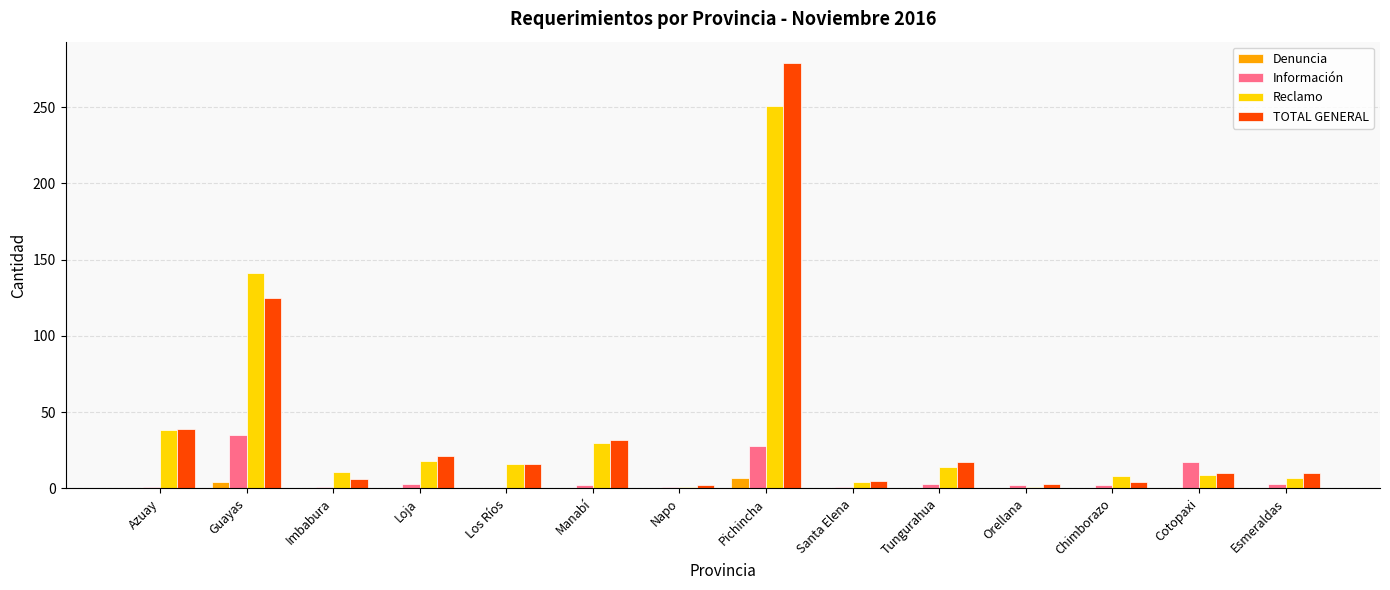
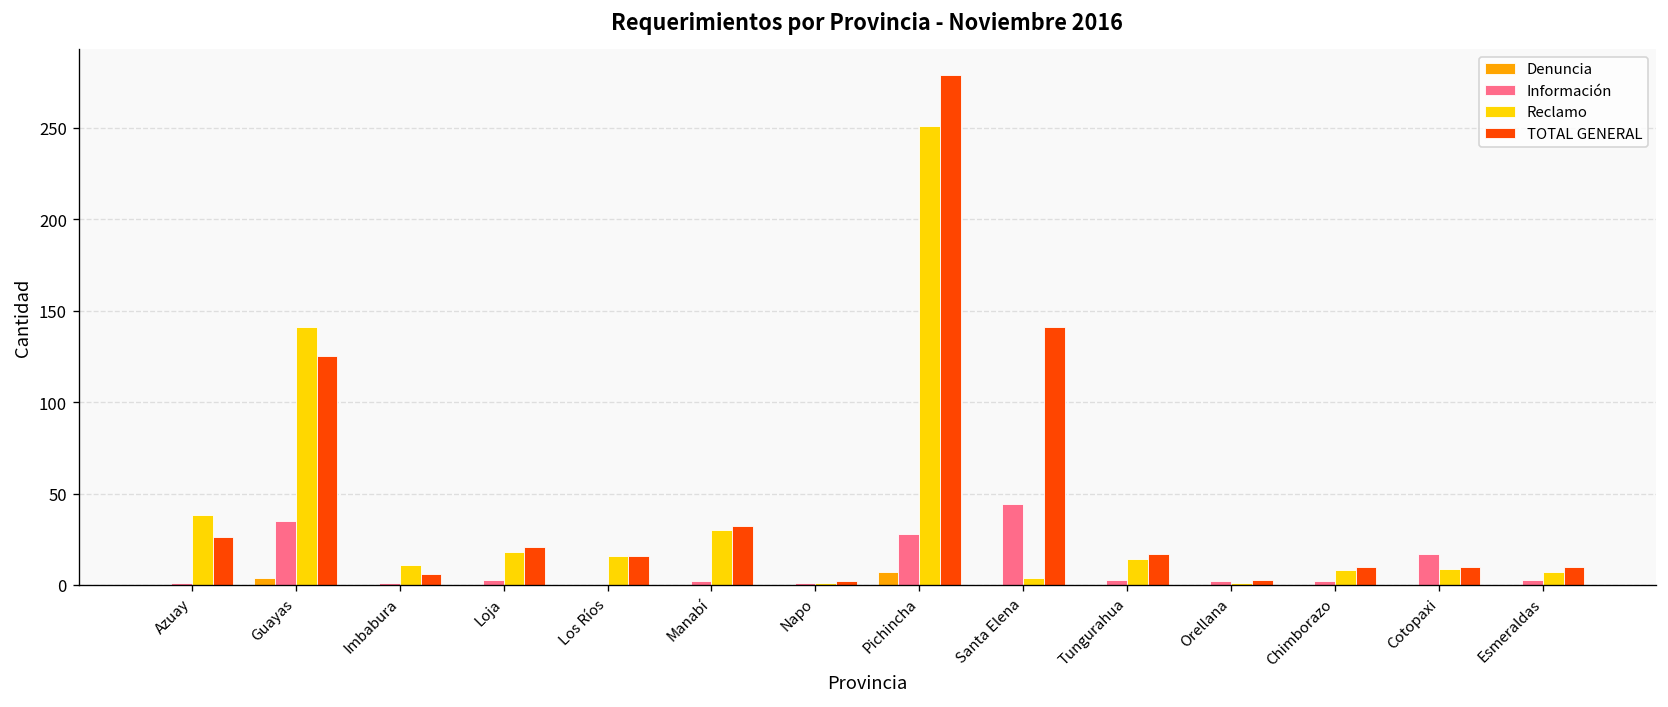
TOTAL GENERAL, Azuay: 39 -> 26
Información, Santa Elena: 1 -> 44
TOTAL GENERAL, Santa Elena: 5 -> 141
TOTAL GENERAL, Chimborazo: 4 -> 10
